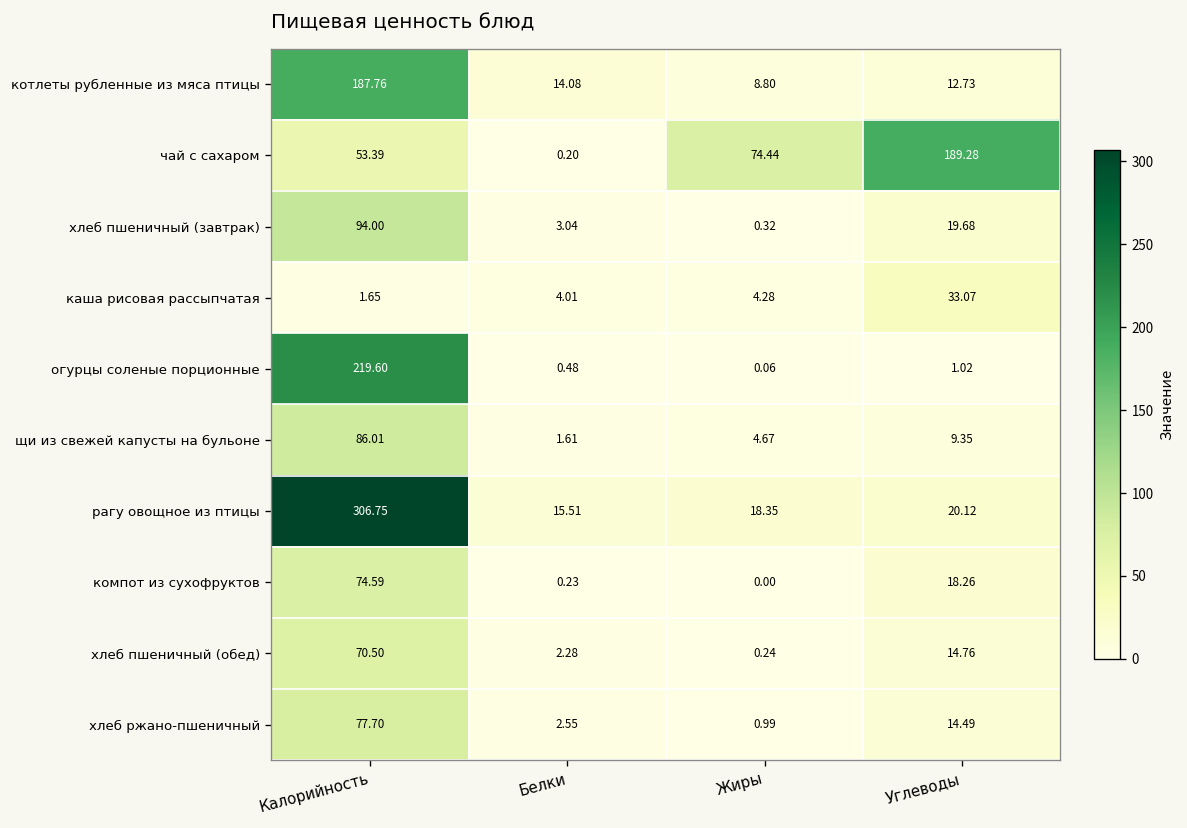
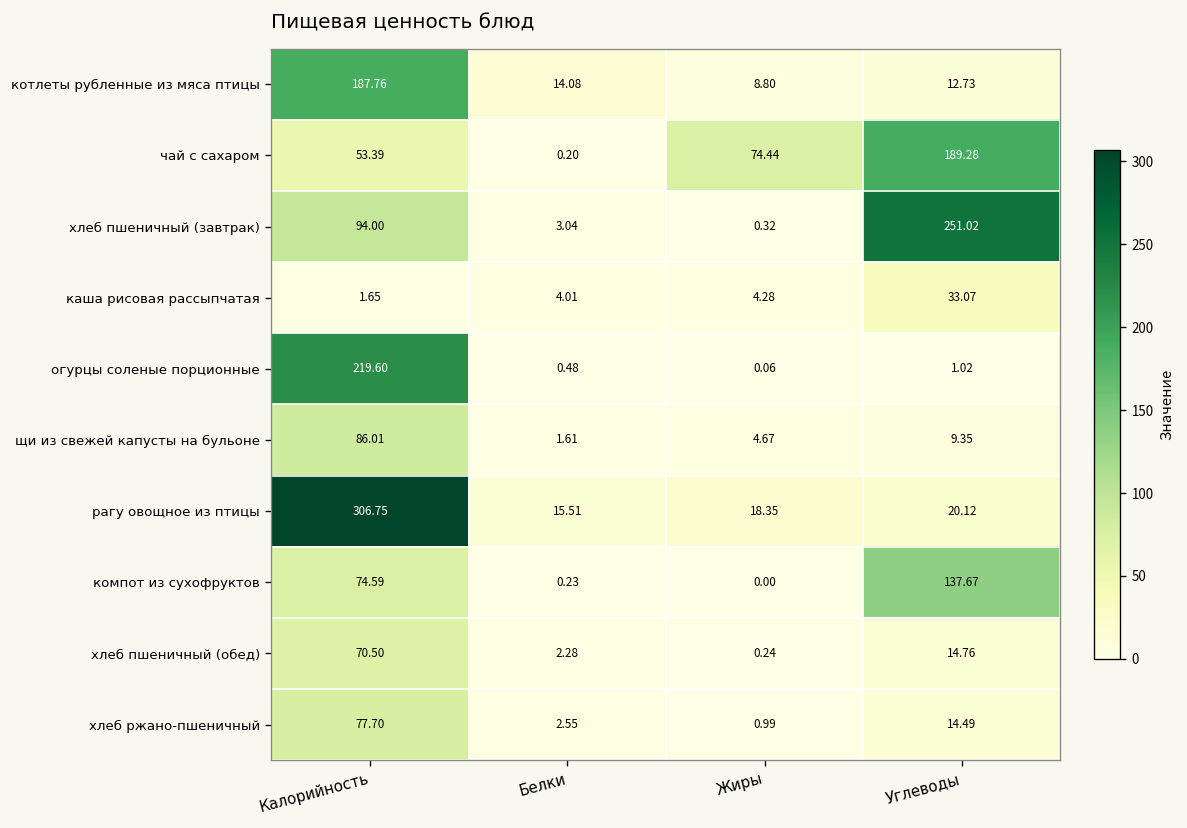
хлеб пшеничный (завтрак), Углеводы: 19.68 -> 251.02
компот из сухофруктов, Углеводы: 18.26 -> 137.67
